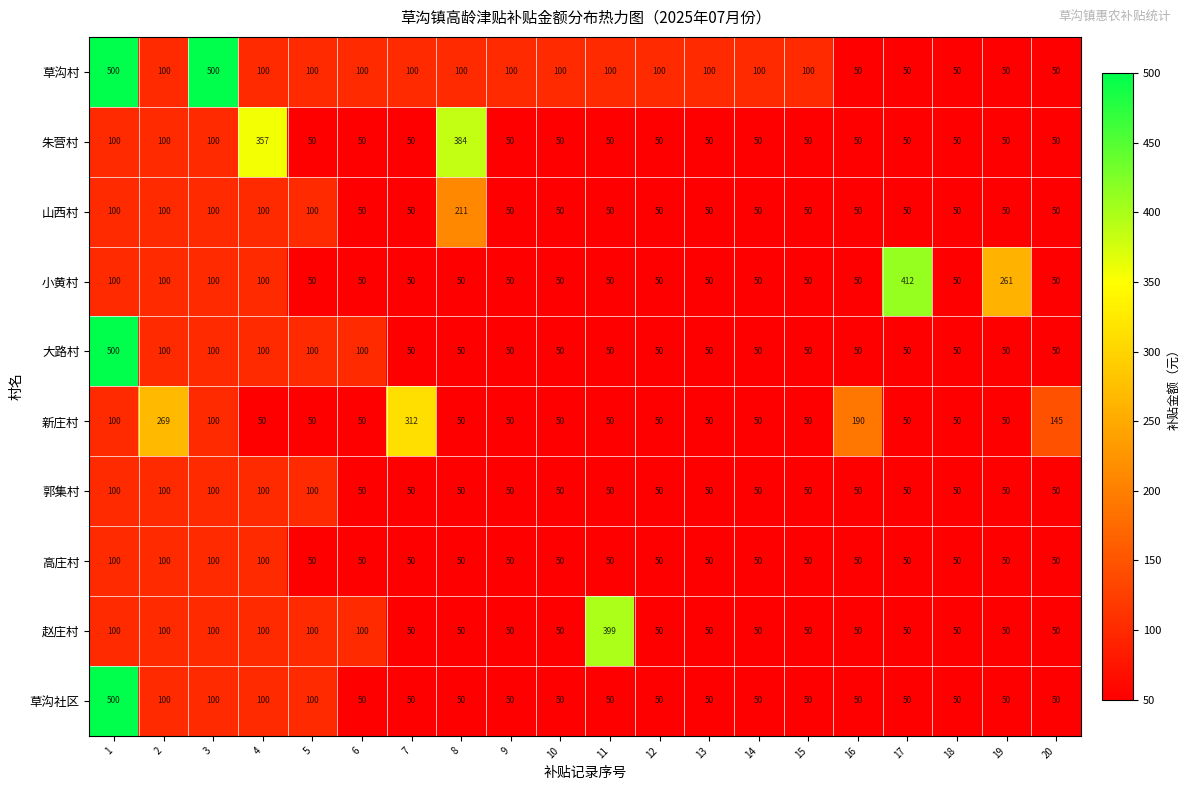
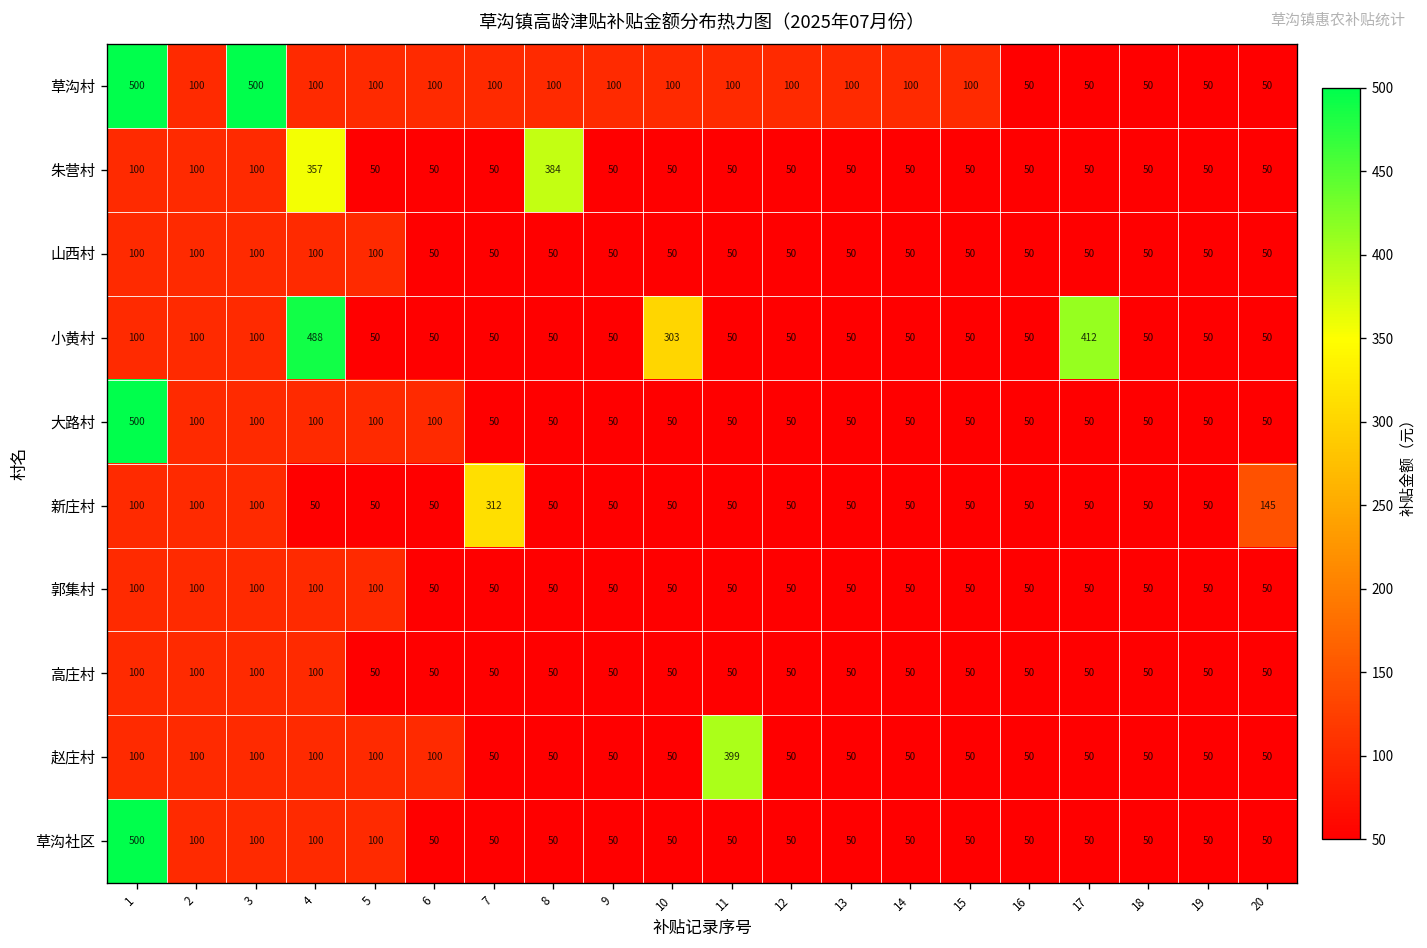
山西村, 8: 211 -> 50
小黄村, 4: 100 -> 488
小黄村, 10: 50 -> 303
小黄村, 19: 261 -> 50
新庄村, 2: 269 -> 100
新庄村, 16: 190 -> 50
